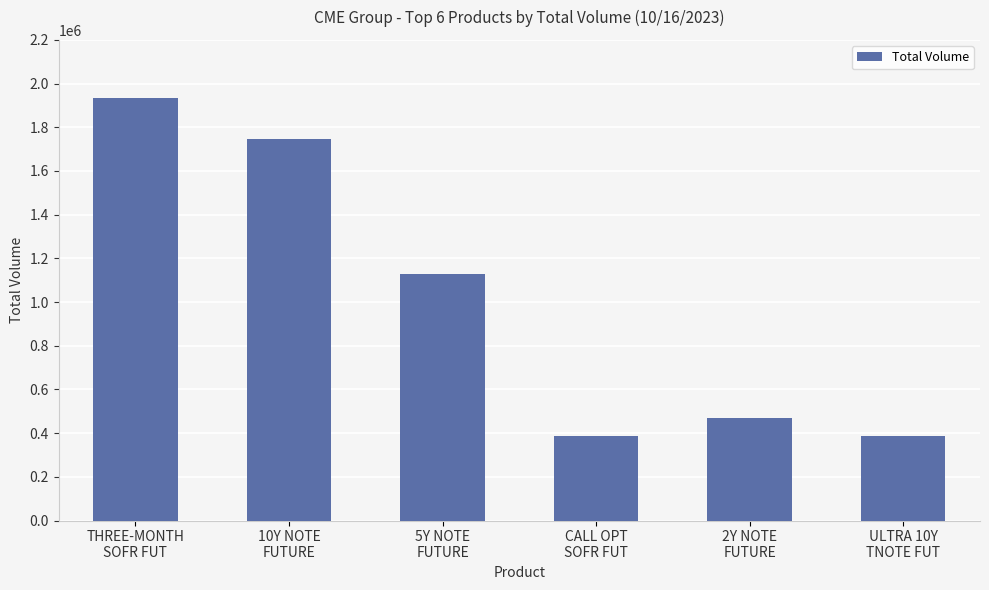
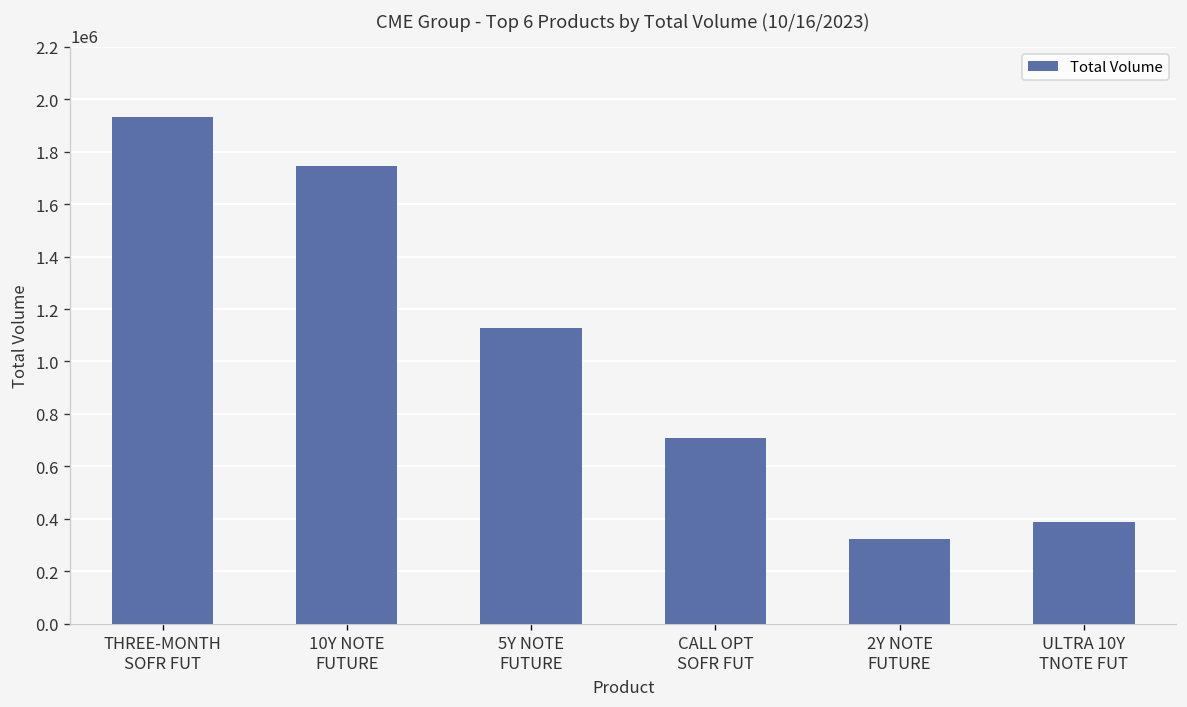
CALL OPT SOFR FUT: 390000 -> 710000
2Y NOTE FUTURE: 470000 -> 320000
